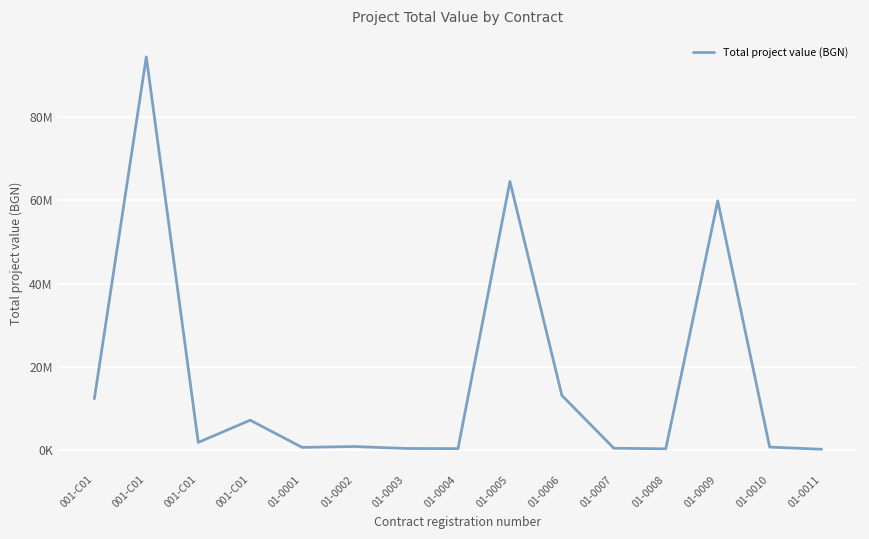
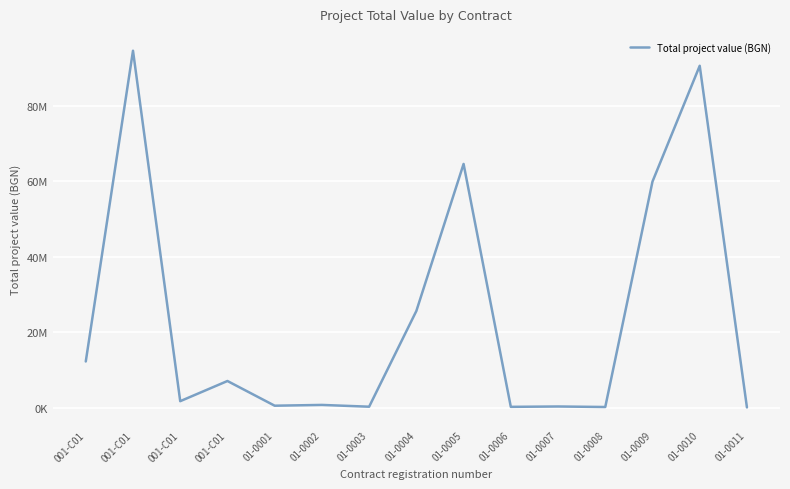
01-0004: 0 -> 26000000
01-0006: 13000000 -> 0
01-0010: 1000000 -> 91000000
